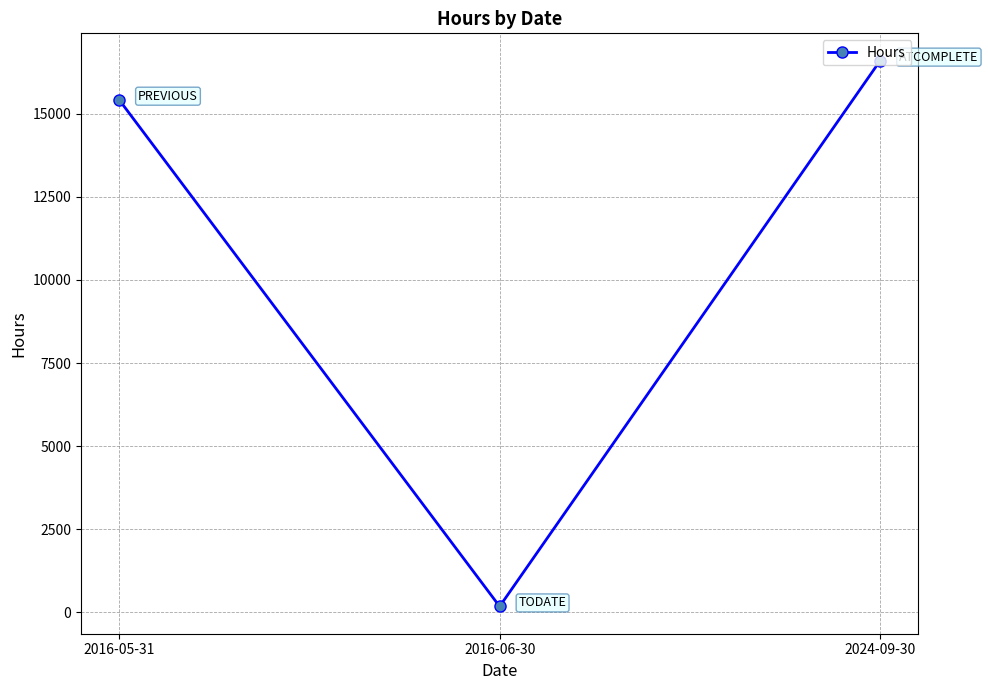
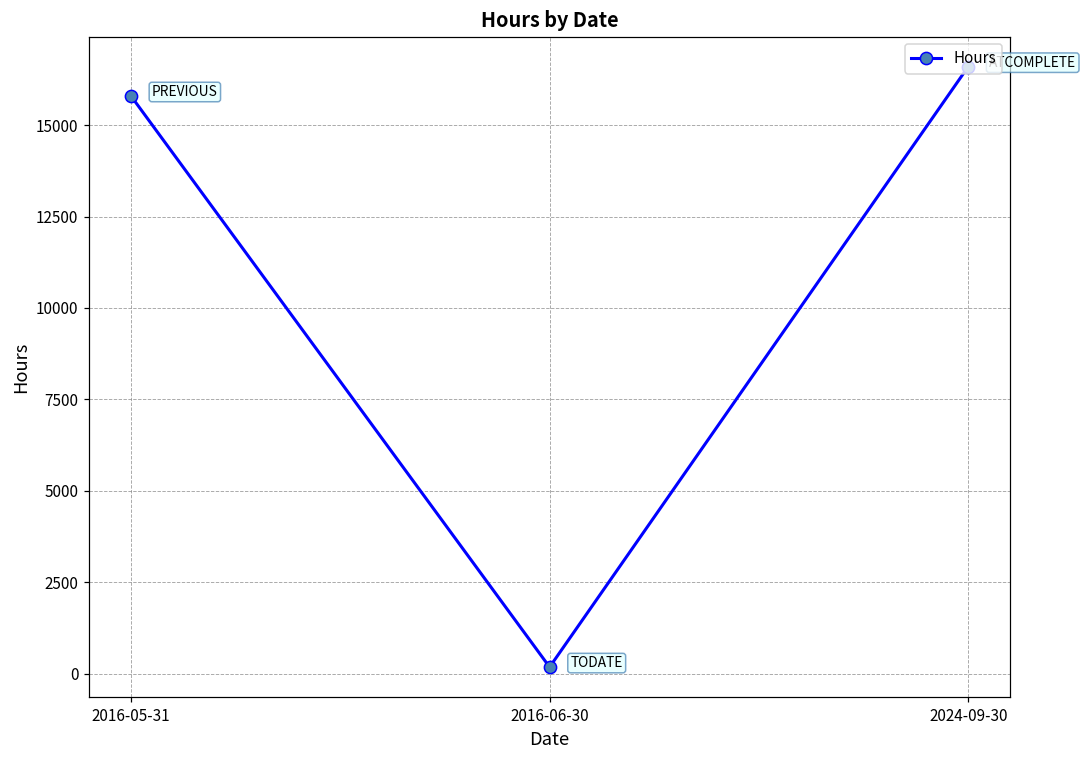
2016-05-31: 15400 -> 15800
